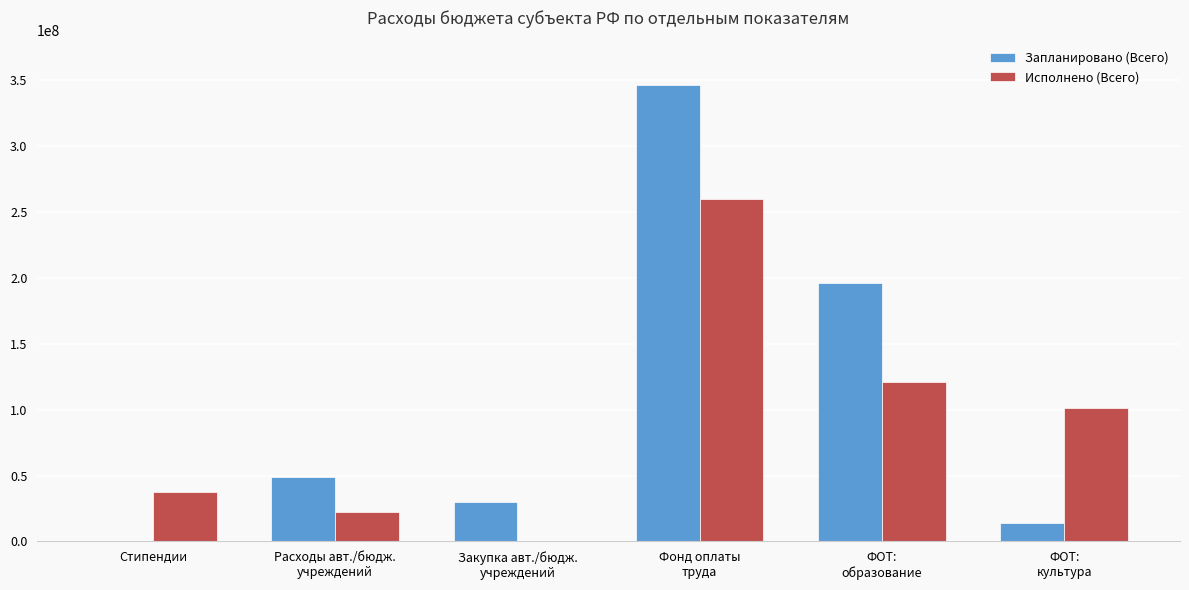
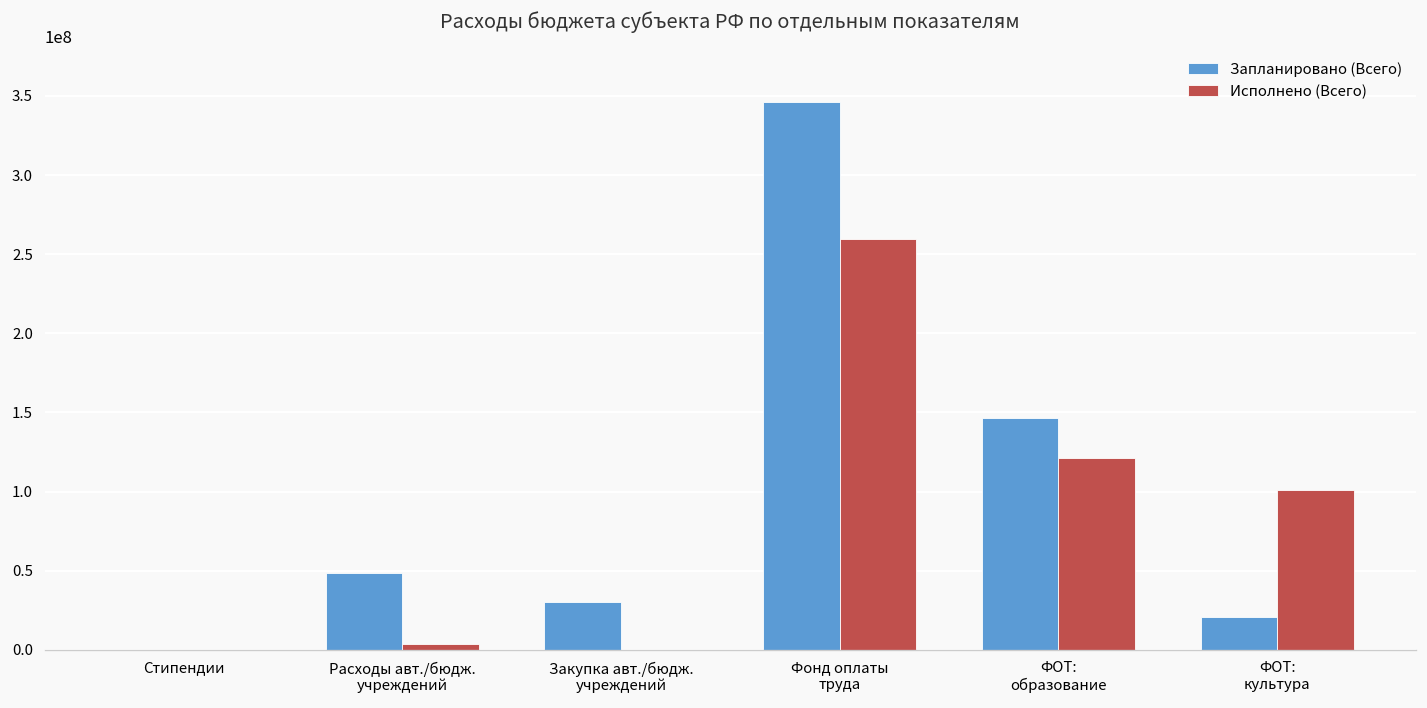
Исполнено (Всего), Стипендии: 37000000 -> 0
Исполнено (Всего), Расходы авт./бюдж. учреждений: 22000000 -> 3000000
Запланировано (Всего), ФОТ: образование: 196000000 -> 146000000
Запланировано (Всего), ФОТ: культура: 14000000 -> 20000000
